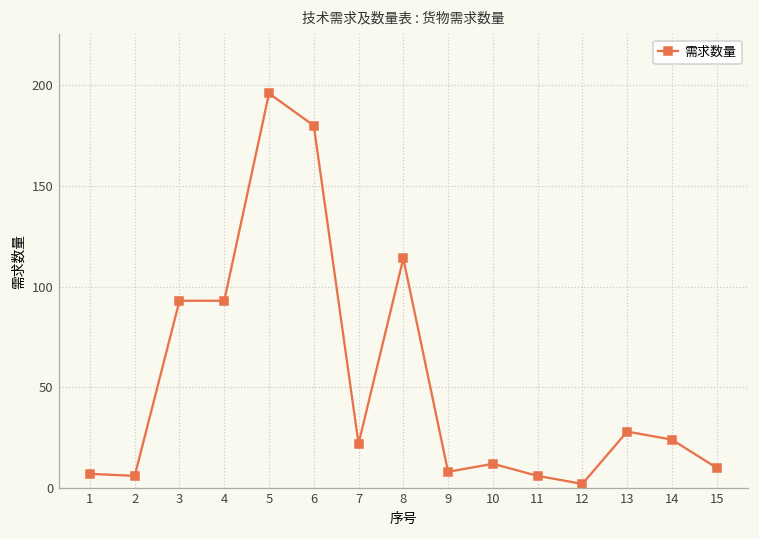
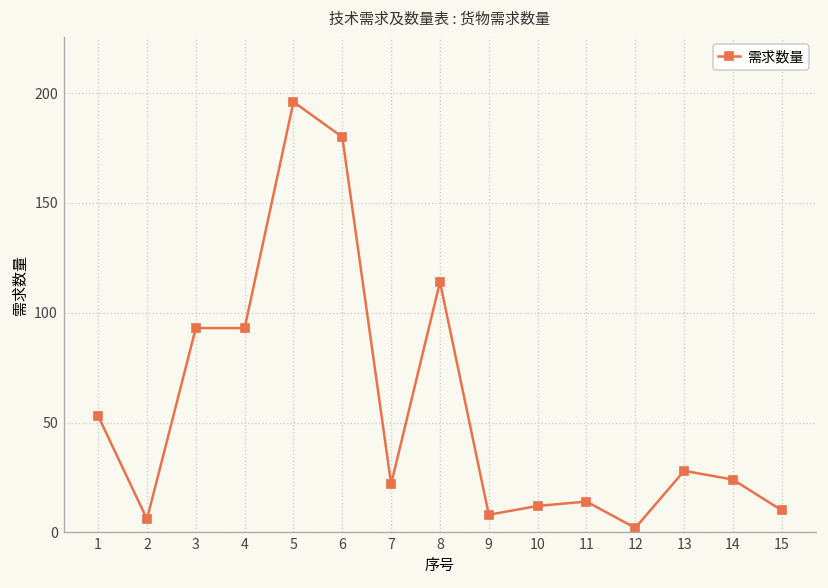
1: 7 -> 53
11: 6 -> 14
